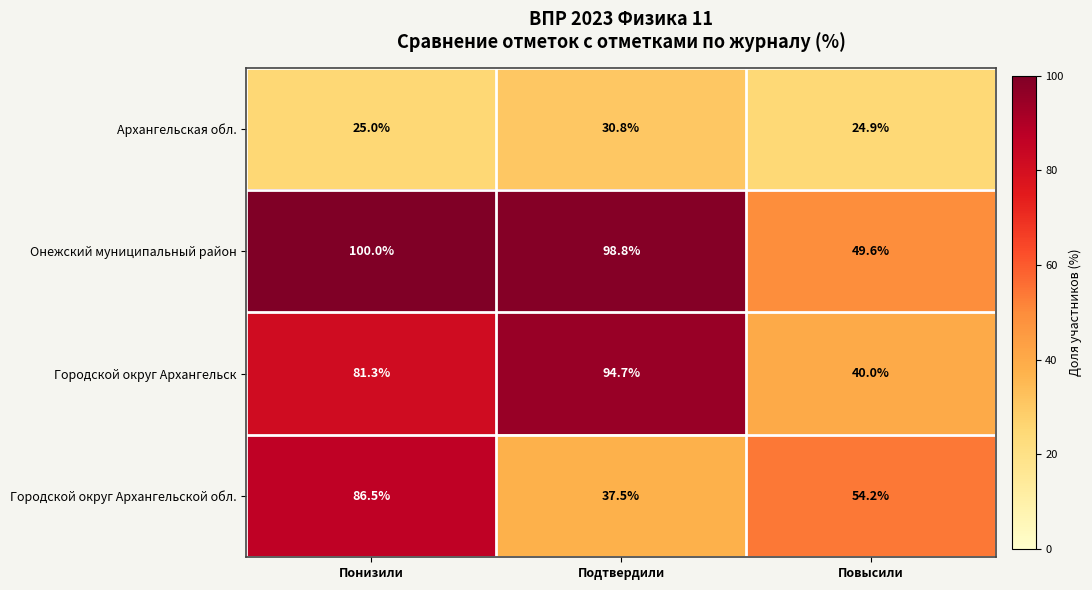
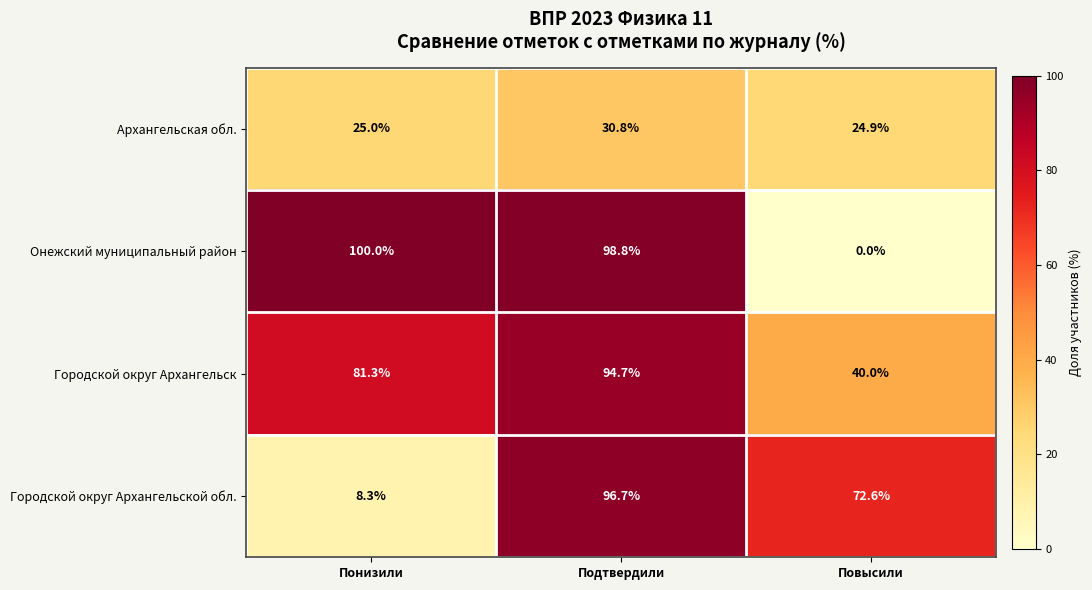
Онежский муниципальный район, Повысили: 49.6% -> 0.0%
Городской округ Архангельской обл., Понизили: 86.5% -> 8.3%
Городской округ Архангельской обл., Подтвердили: 37.5% -> 96.7%
Городской округ Архангельской обл., Повысили: 54.2% -> 72.6%
